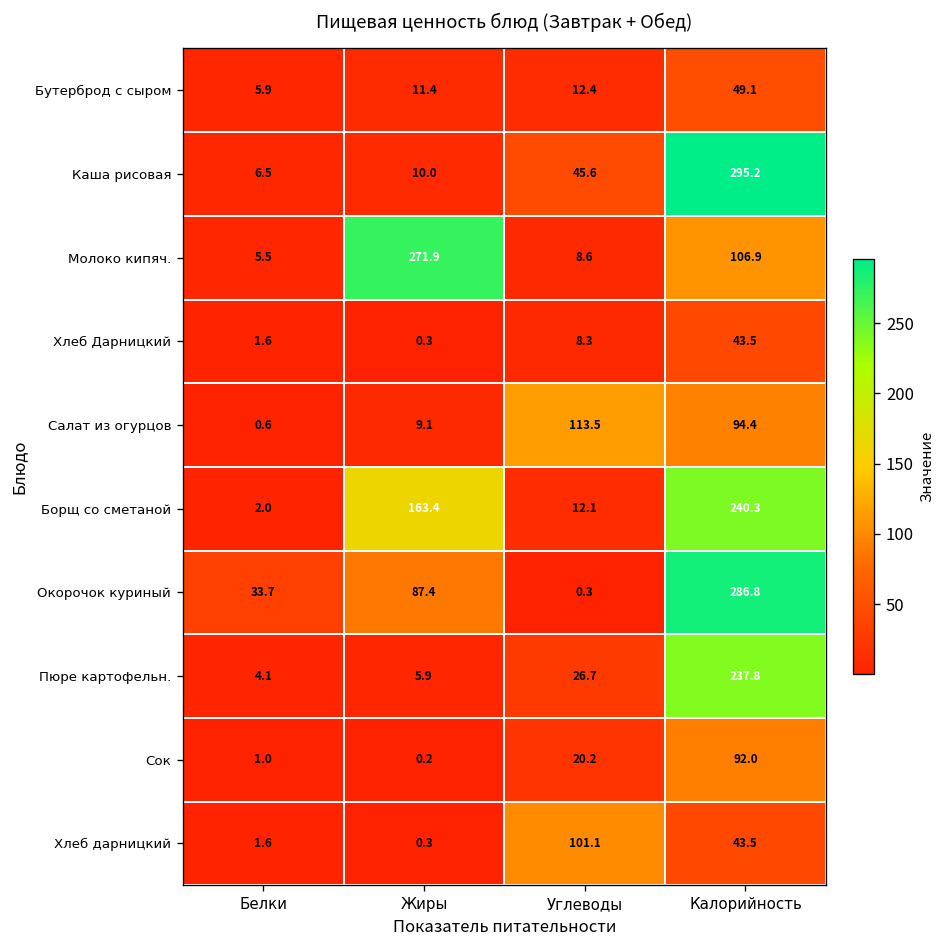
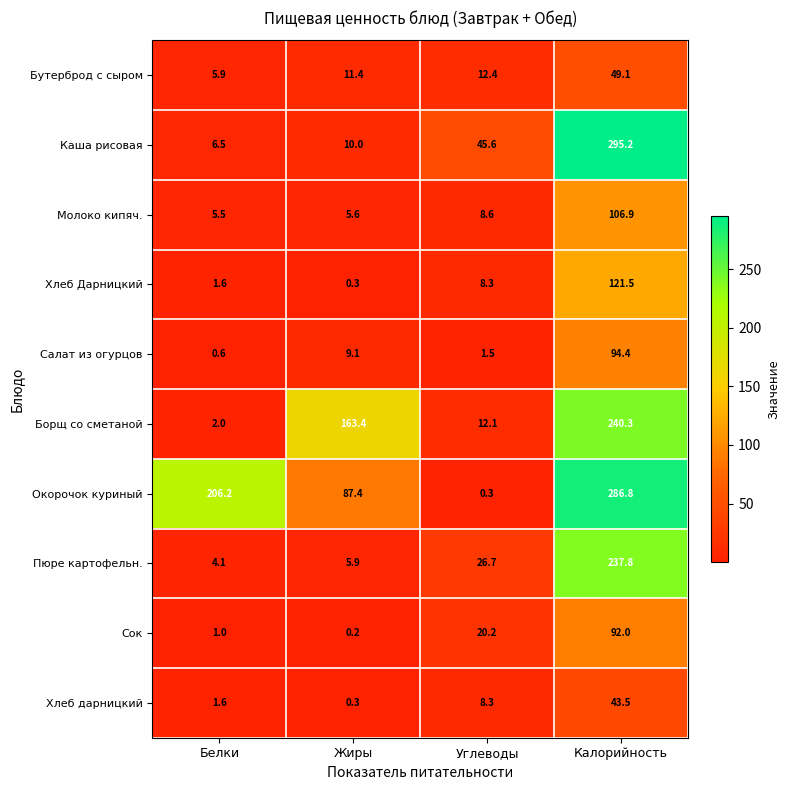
Молоко кипяч., Жиры: 271.9 -> 5.6
Хлеб Дарницкий, Калорийность: 43.5 -> 121.5
Салат из огурцов, Углеводы: 113.5 -> 1.5
Окорочок куриный, Белки: 33.7 -> 206.2
Хлеб дарницкий, Углеводы: 101.1 -> 8.3
